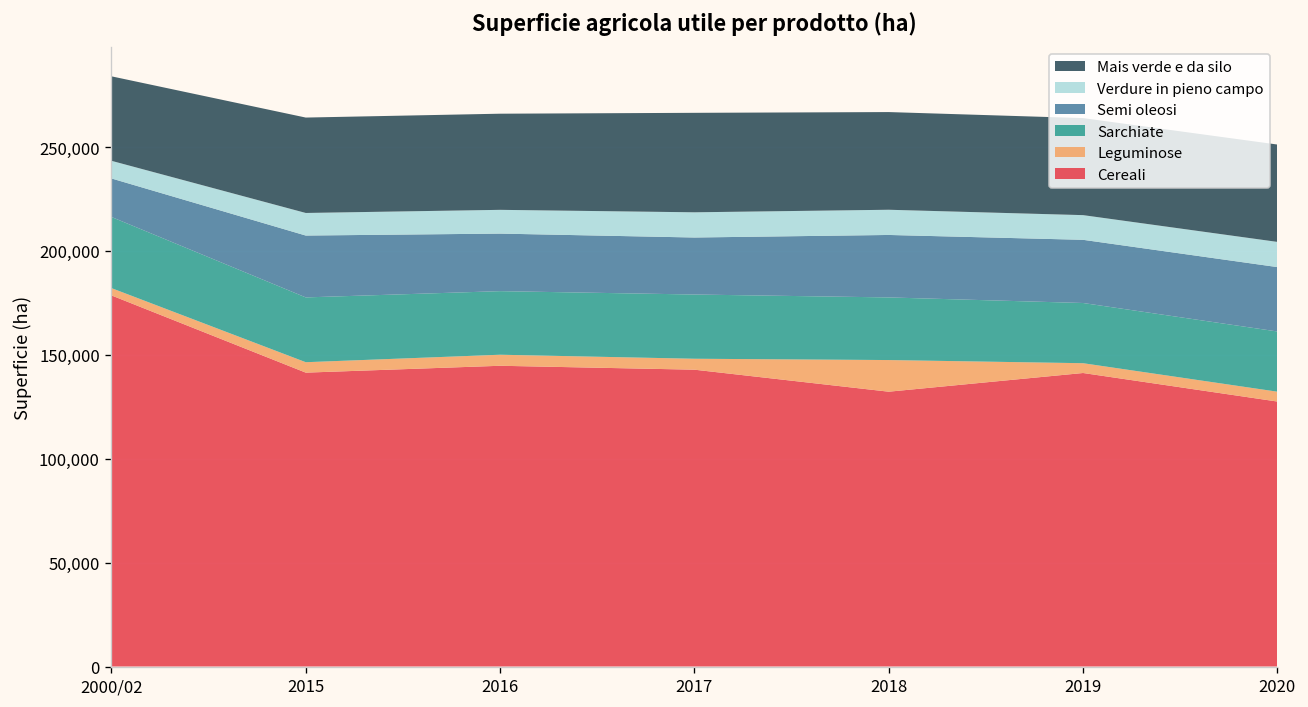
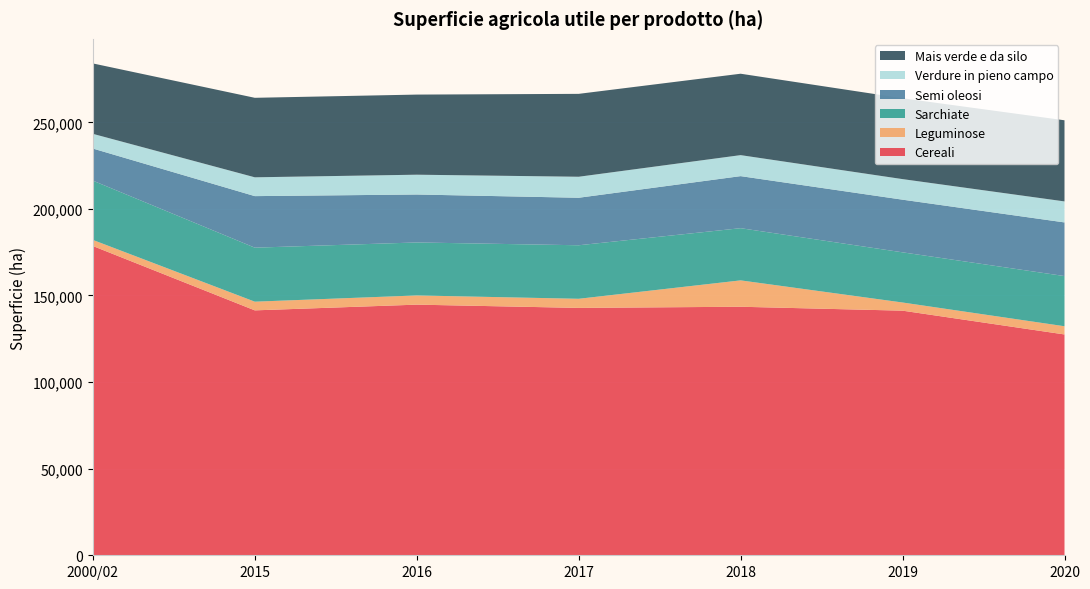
Cereali, 2018: 132,000 -> 144,000
